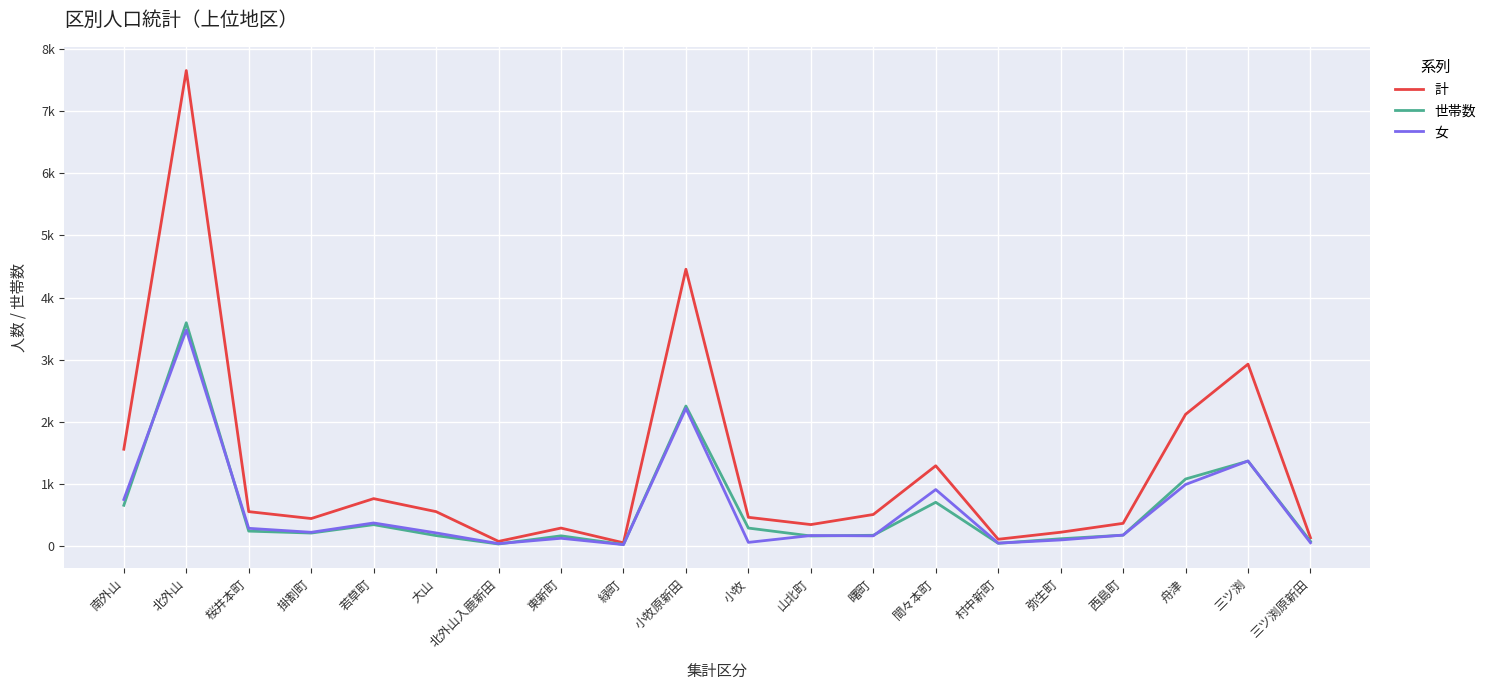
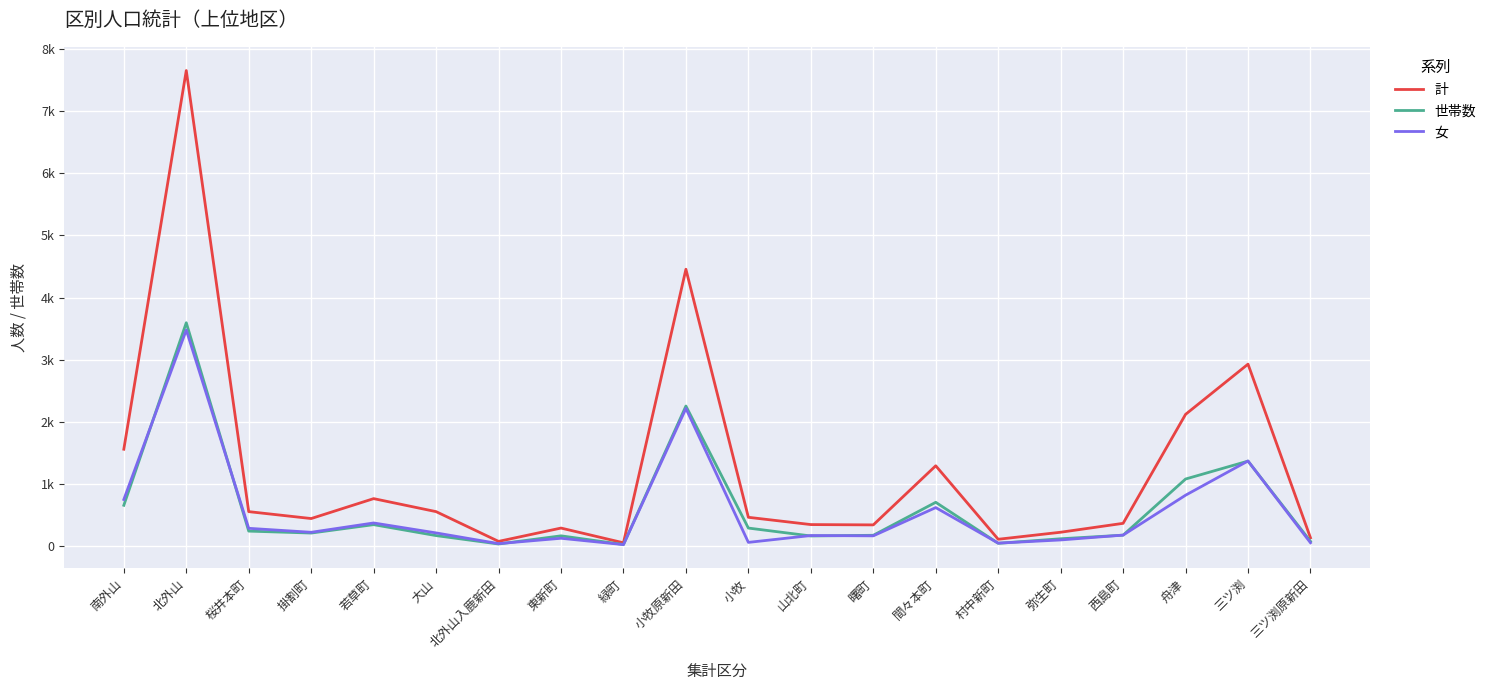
計, 曙町: 500 -> 300
女, 間々本町: 900 -> 600
女, 舟津: 1000 -> 800
